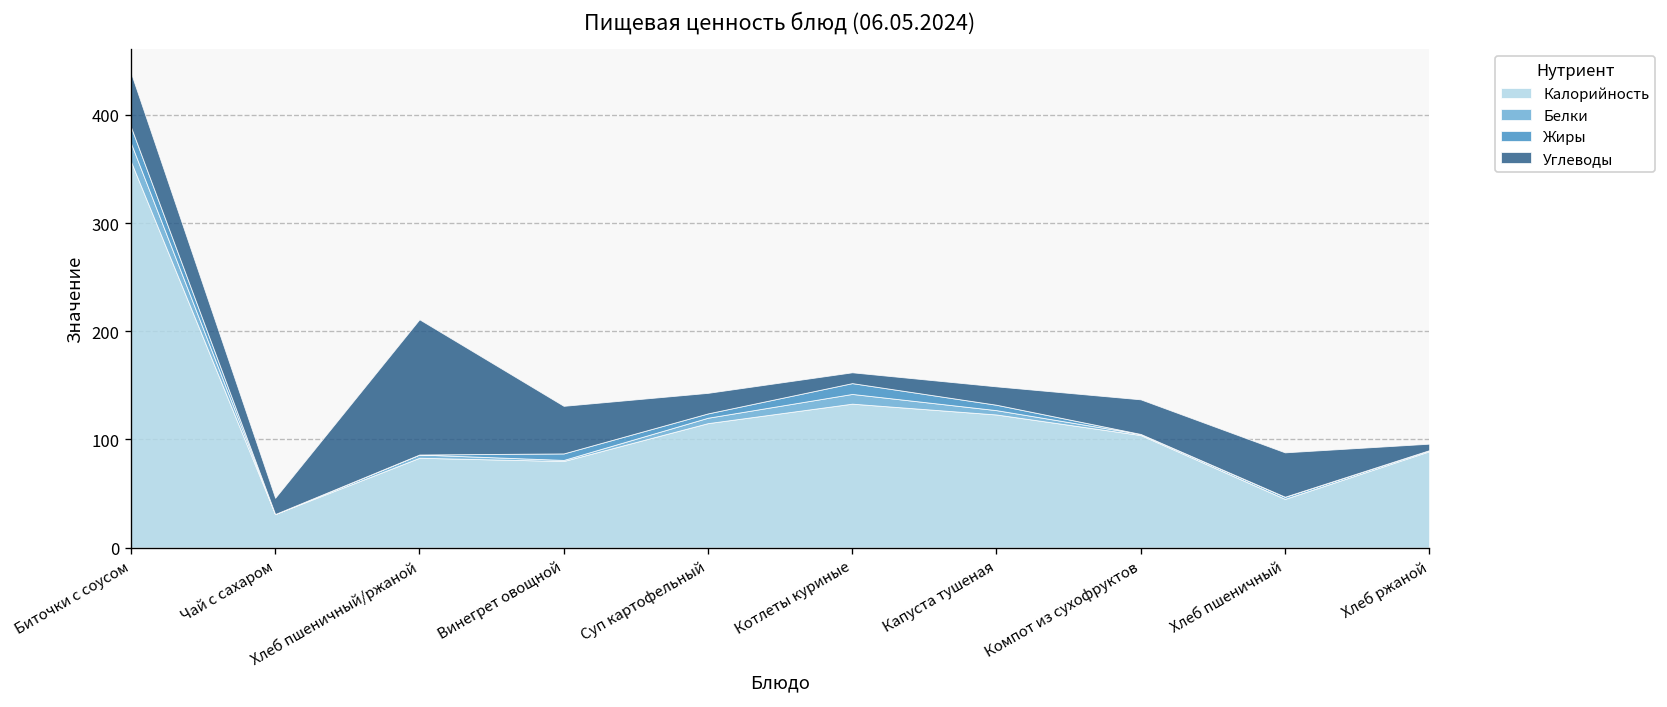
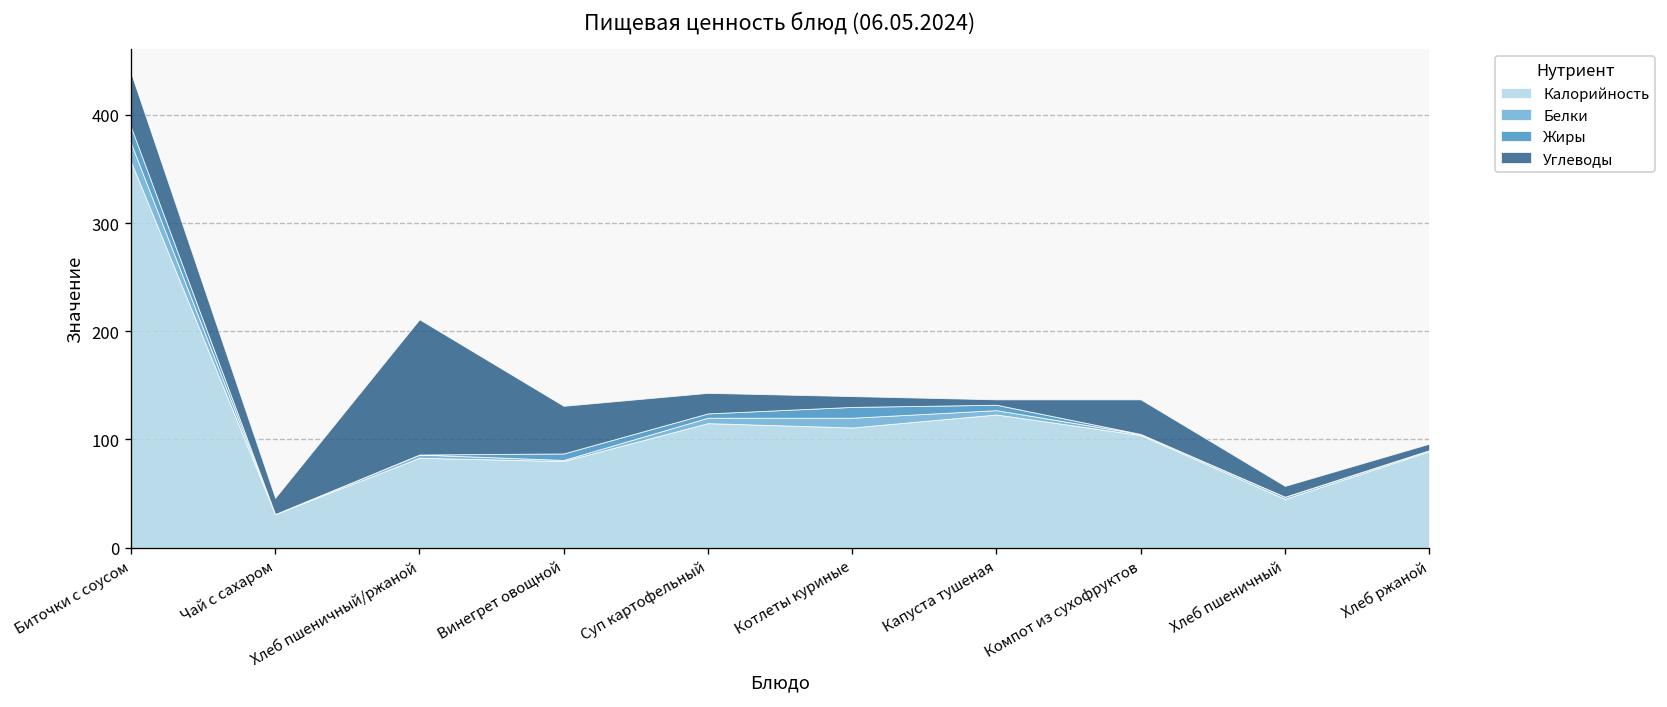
Калорийность, Котлеты куриные: 130 -> 110
Углеводы, Капуста тушеная: 20 -> 10
Углеводы, Хлеб пшеничный: 40 -> 10
